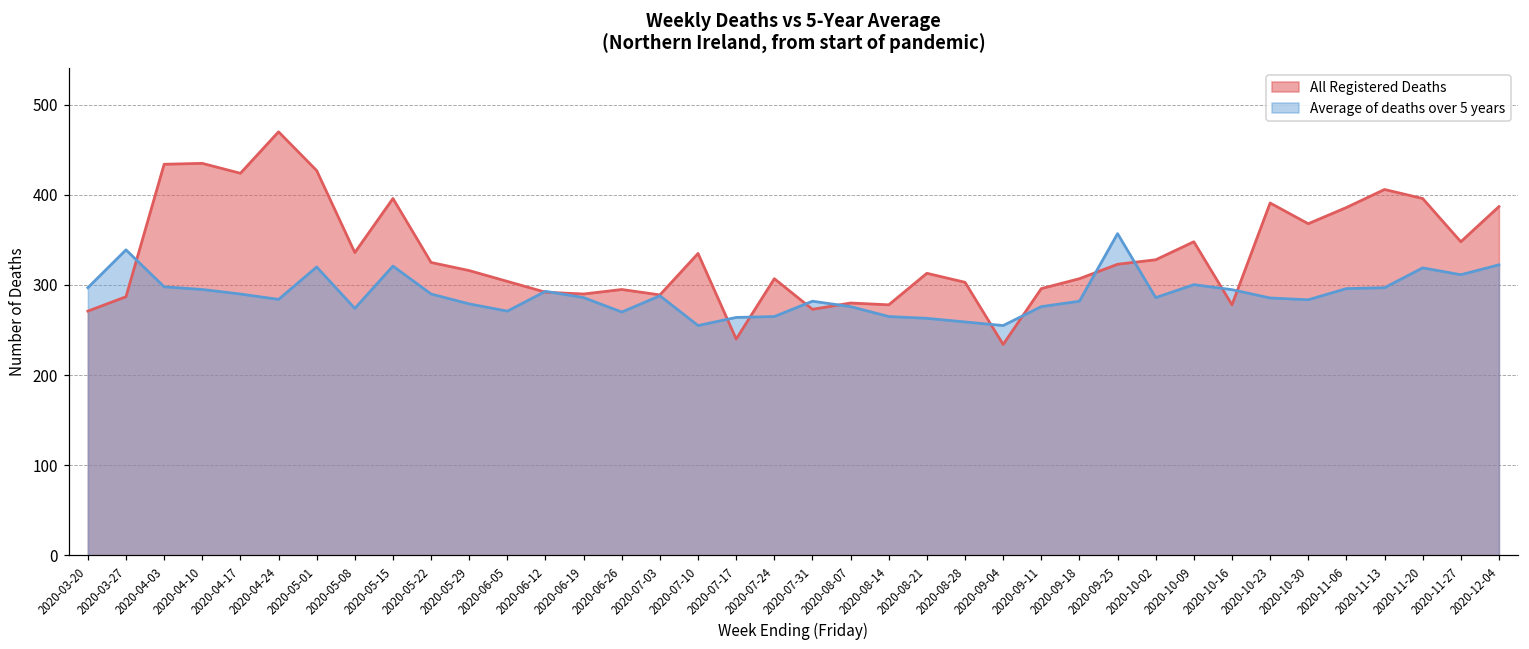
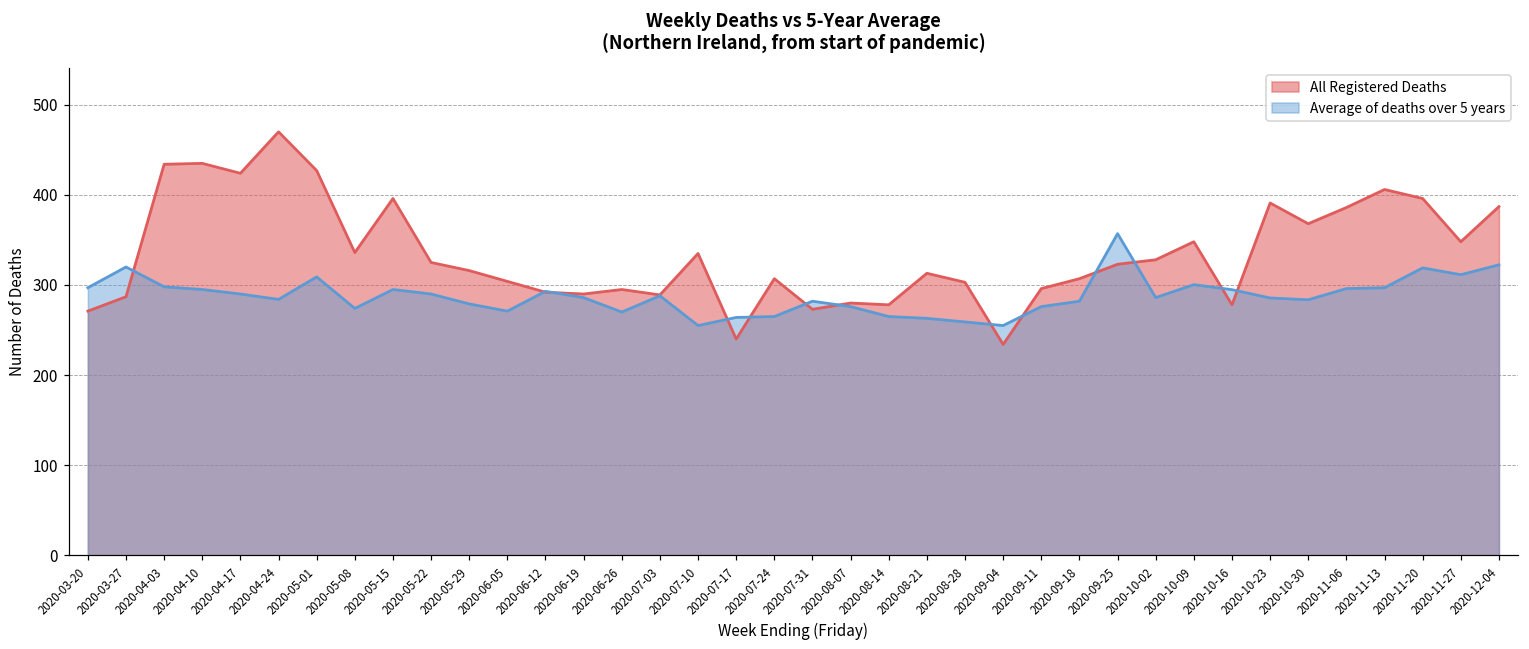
Average of deaths over 5 years, 2020-03-27: 340 -> 320
Average of deaths over 5 years, 2020-05-01: 320 -> 310
Average of deaths over 5 years, 2020-05-15: 320 -> 300
